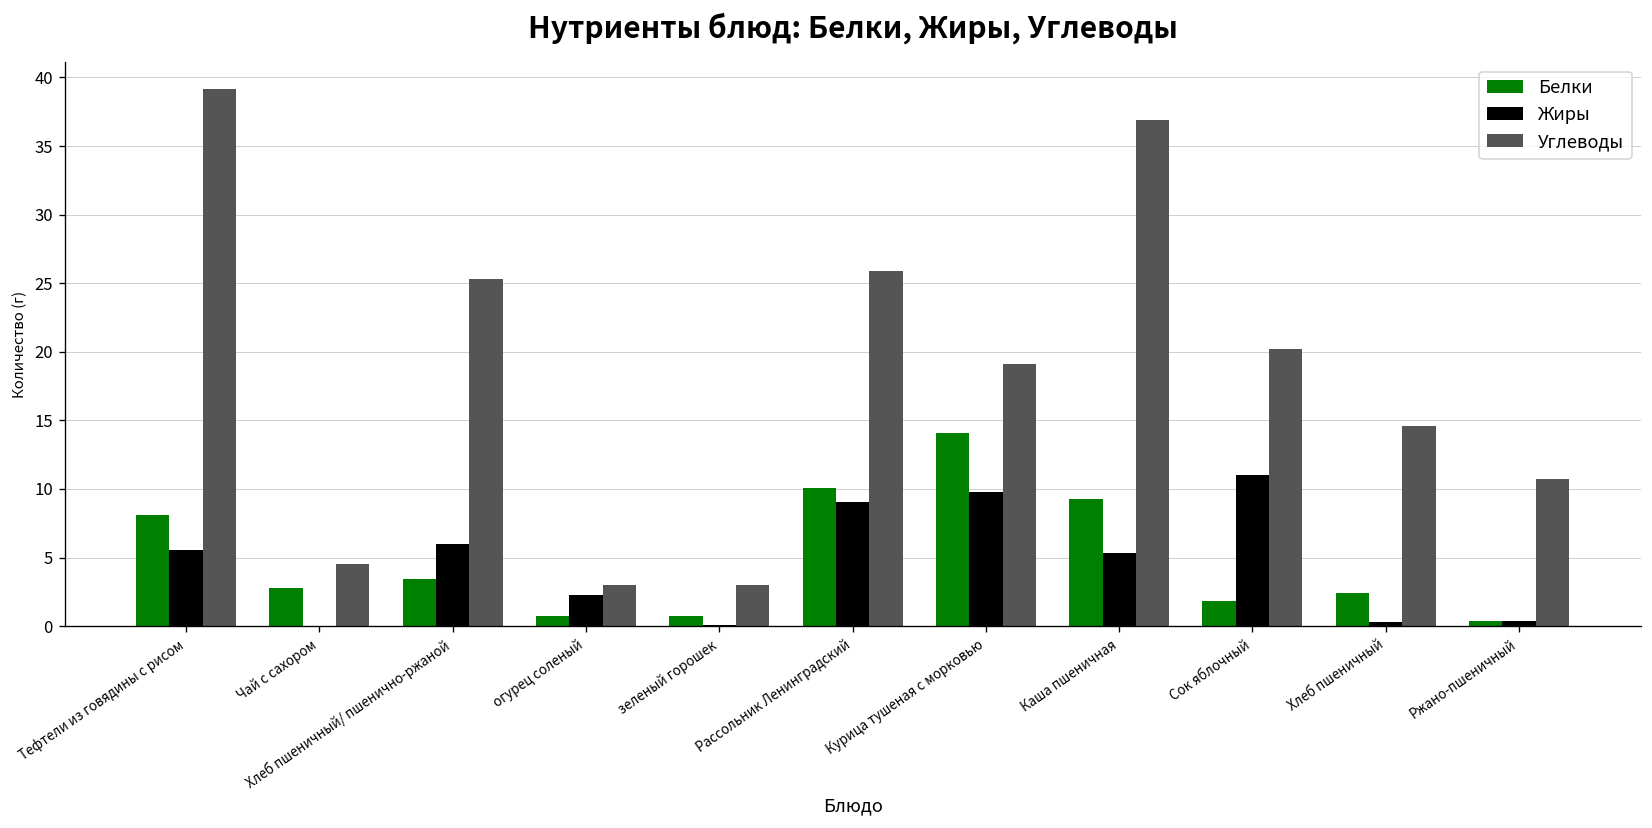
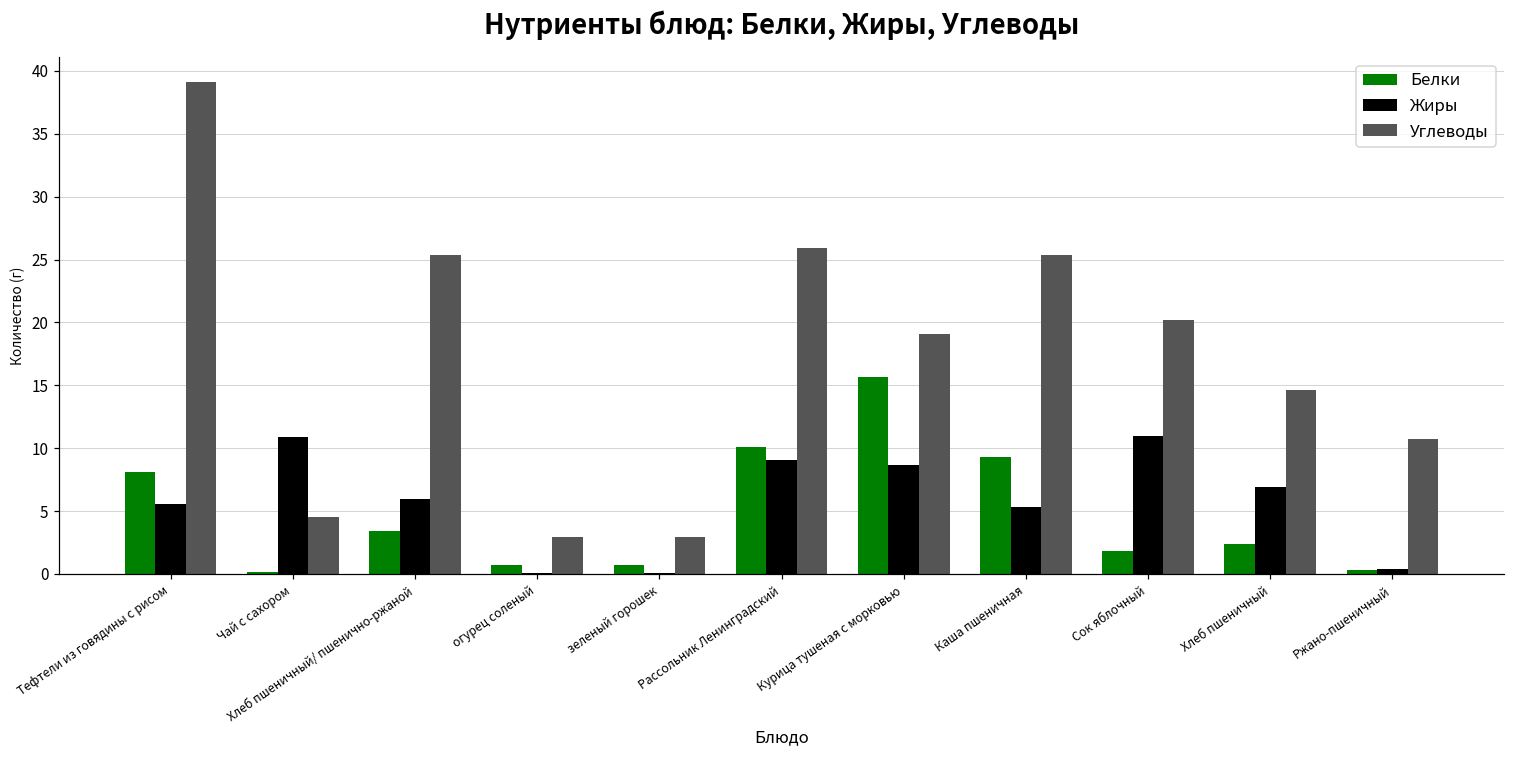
Белки, Чай с сахором: 2.8 -> 0.1
Жиры, Чай с сахором: 0.0 -> 10.9
Жиры, огурец соленый: 2.3 -> 0.1
Белки, Курица тушеная с морковью: 14.1 -> 15.7
Жиры, Курица тушеная с морковью: 9.8 -> 8.7
Углеводы, Каша пшеничная: 36.9 -> 25.4
Жиры, Хлеб пшеничный: 0.3 -> 6.9
